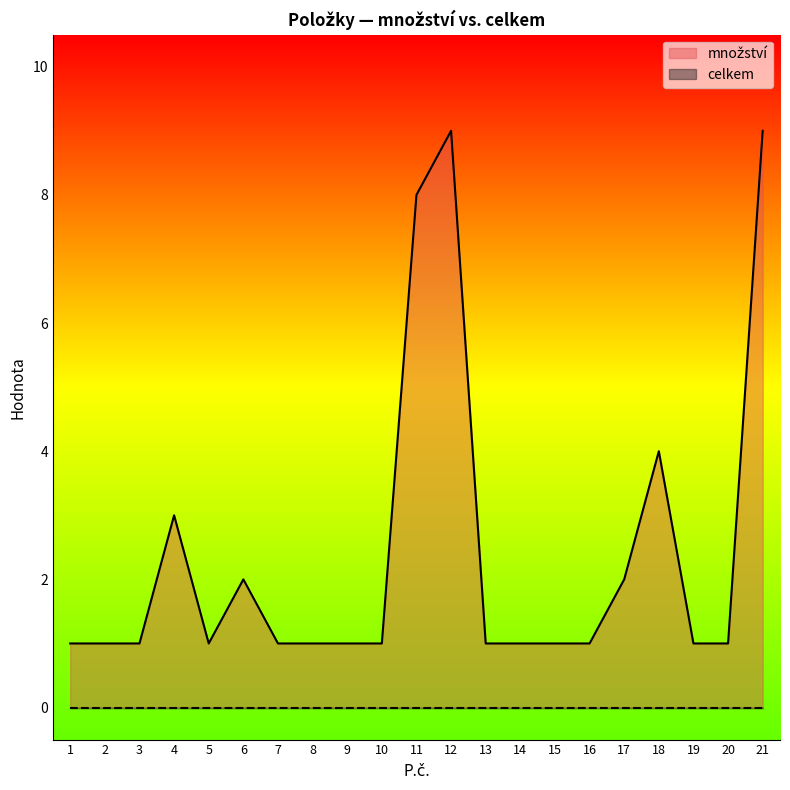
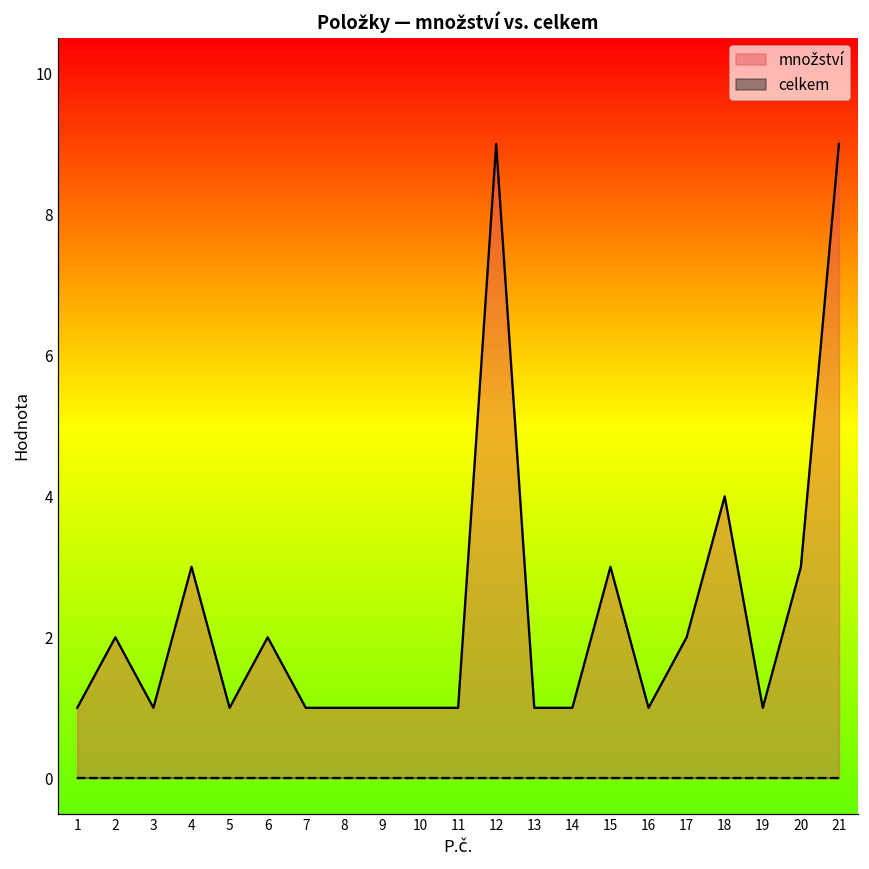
množství, 2: 1 -> 2
množství, 11: 8 -> 1
množství, 15: 1 -> 3
množství, 20: 1 -> 3
